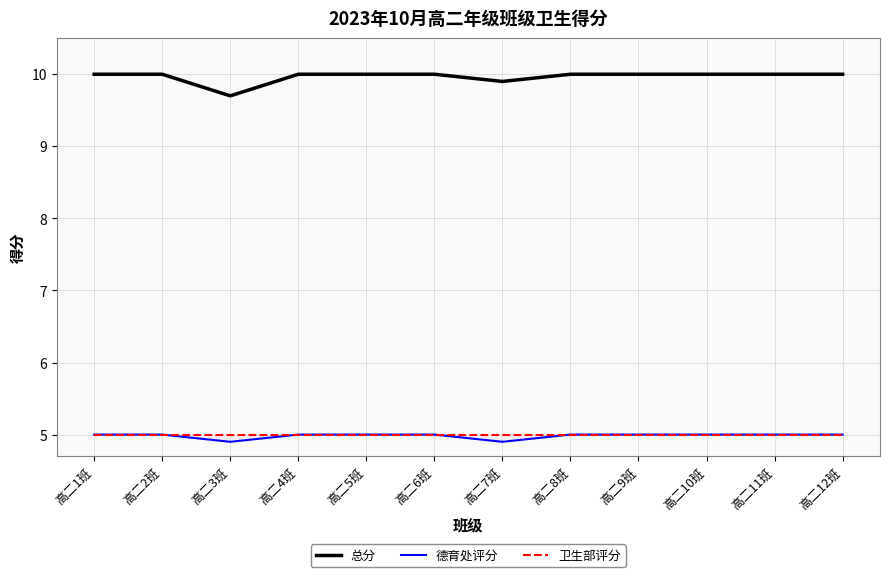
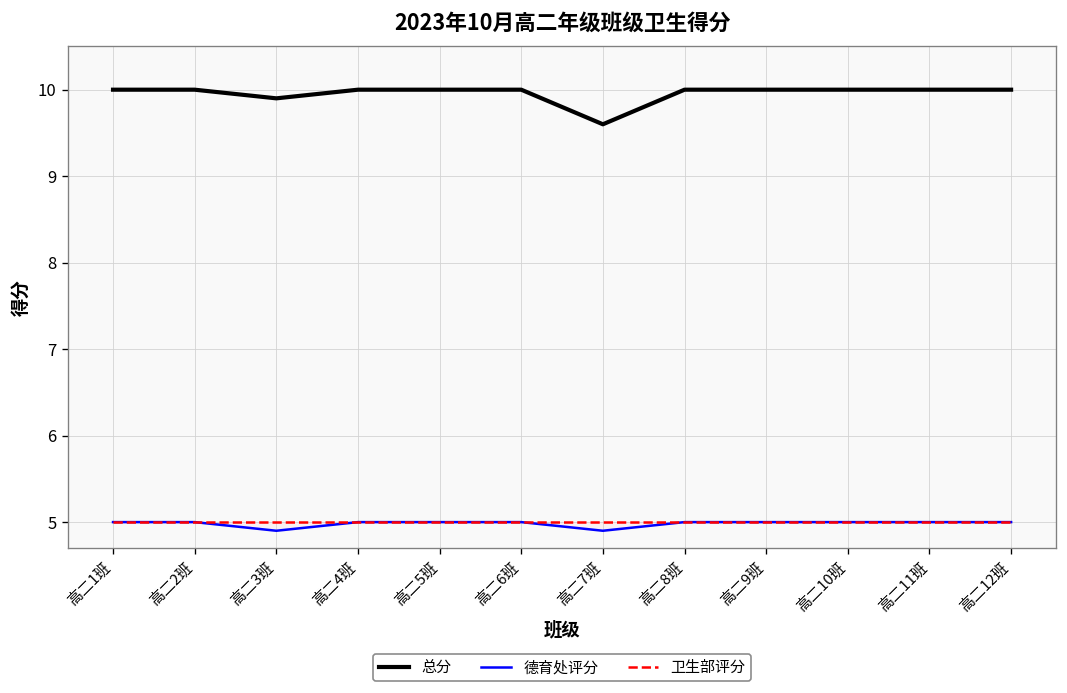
总分, 高二3班: 9.7 -> 9.9
总分, 高二7班: 9.9 -> 9.6
